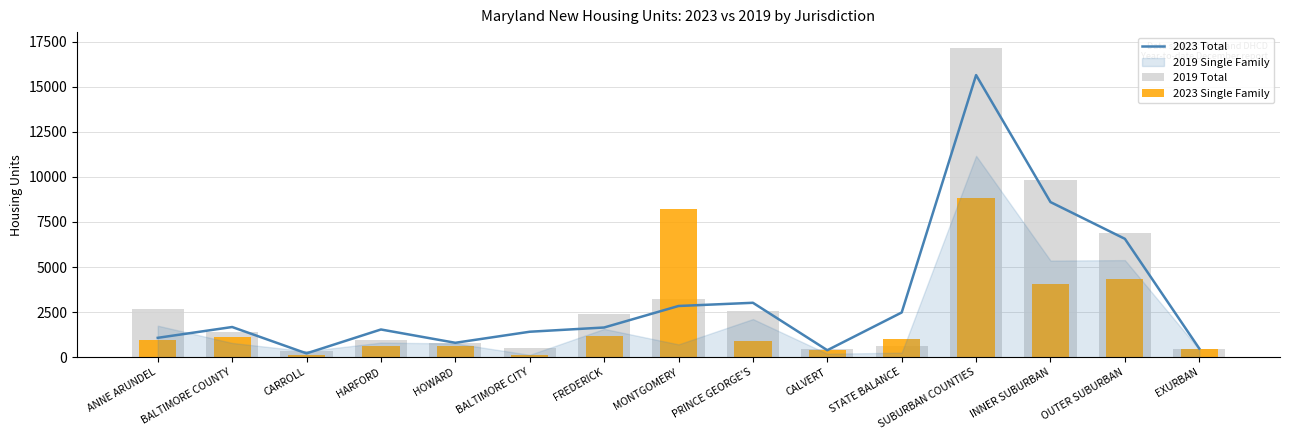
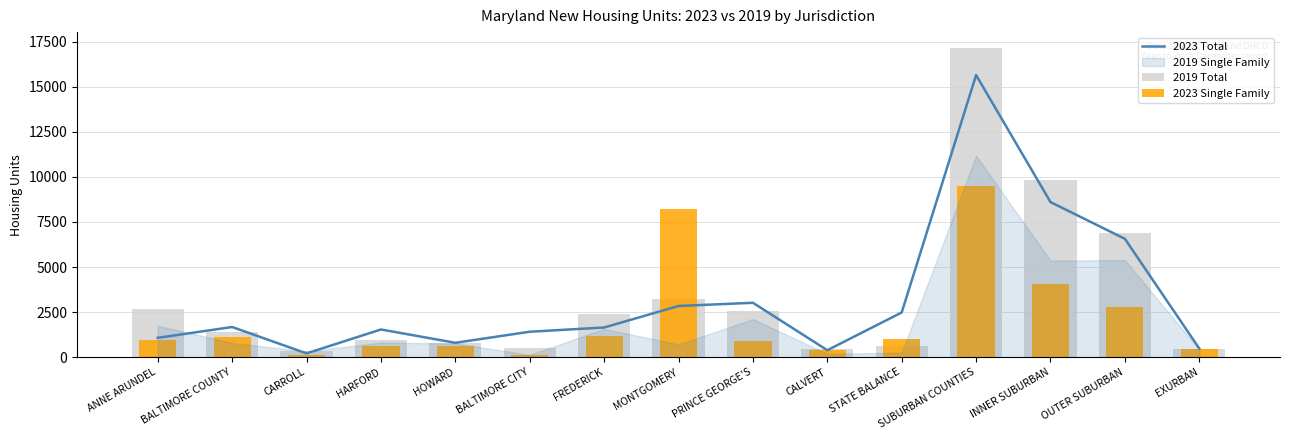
2023 Single Family, SUBURBAN COUNTIES: 8800 -> 9500
2023 Single Family, OUTER SUBURBAN: 4300 -> 2800
